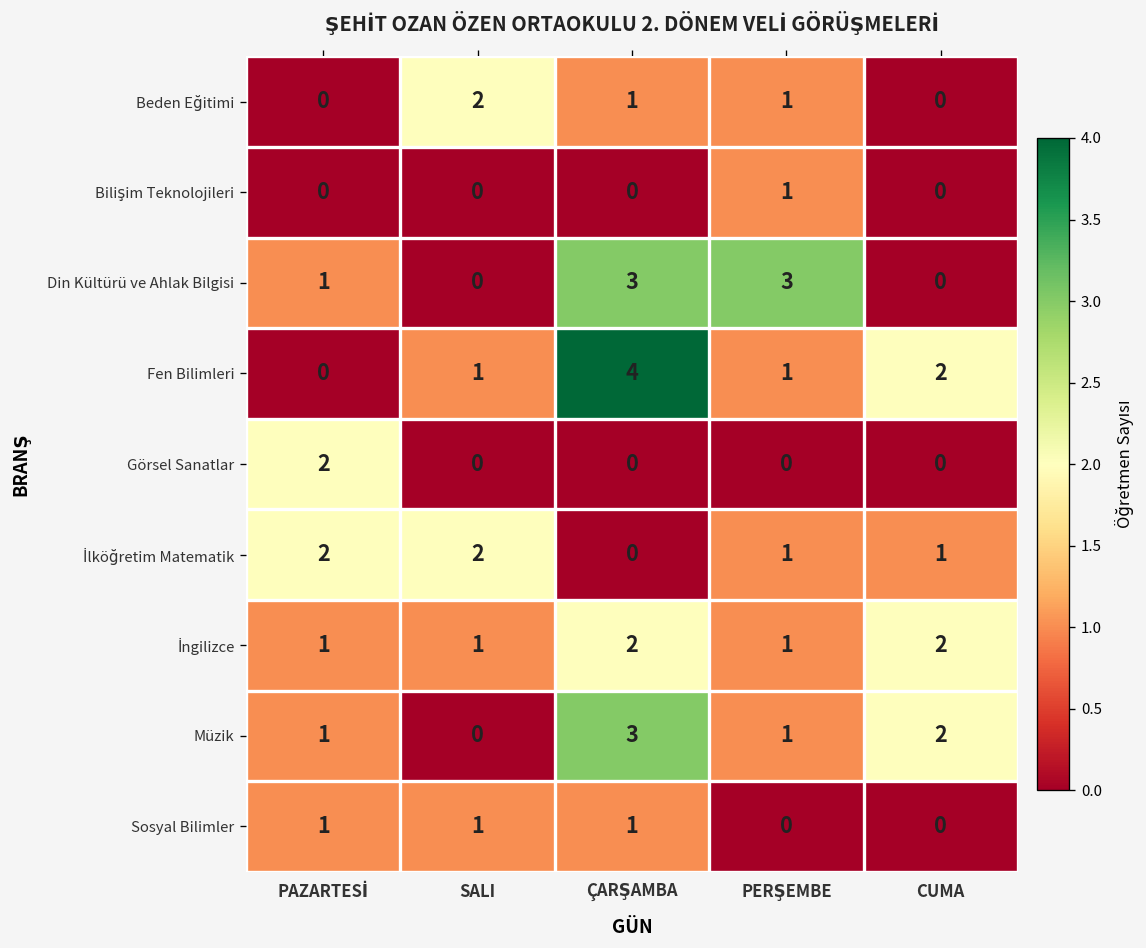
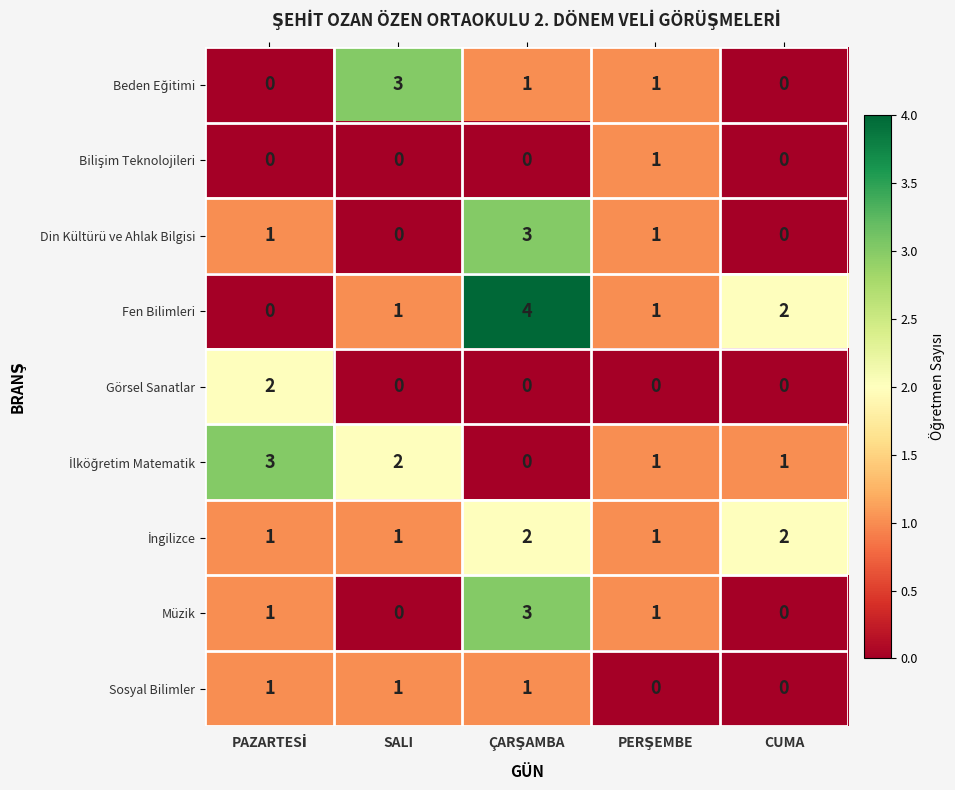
Beden Eğitimi, SALI: 2 -> 3
Din Kültürü ve Ahlak Bilgisi, PERŞEMBE: 3 -> 1
İlköğretim Matematik, PAZARTESİ: 2 -> 3
Müzik, CUMA: 2 -> 0
